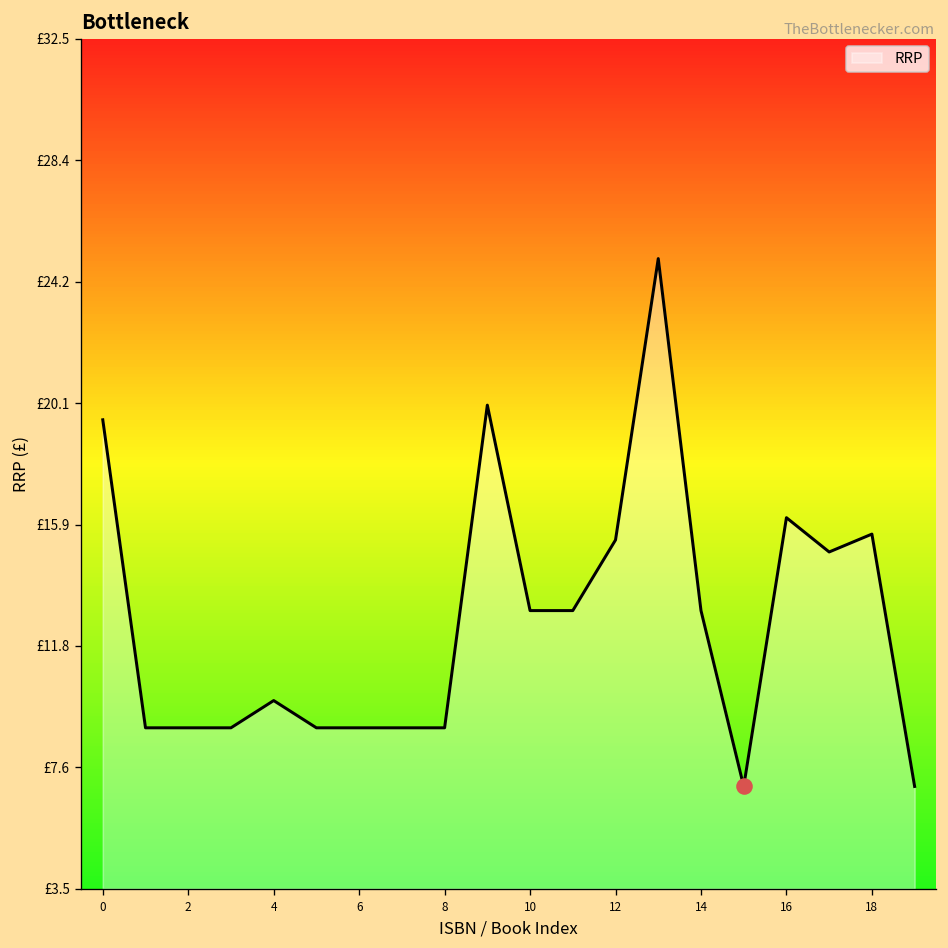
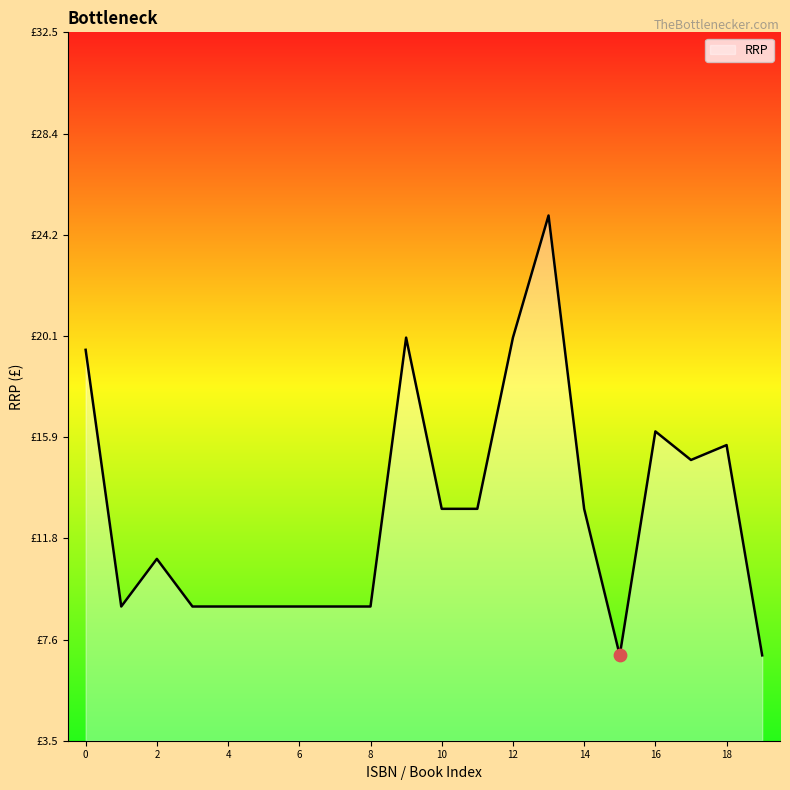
RRP, 2: £9.0 -> £10.9
RRP, 4: £9.9 -> £9.0
RRP, 12: £15.4 -> £20.0
